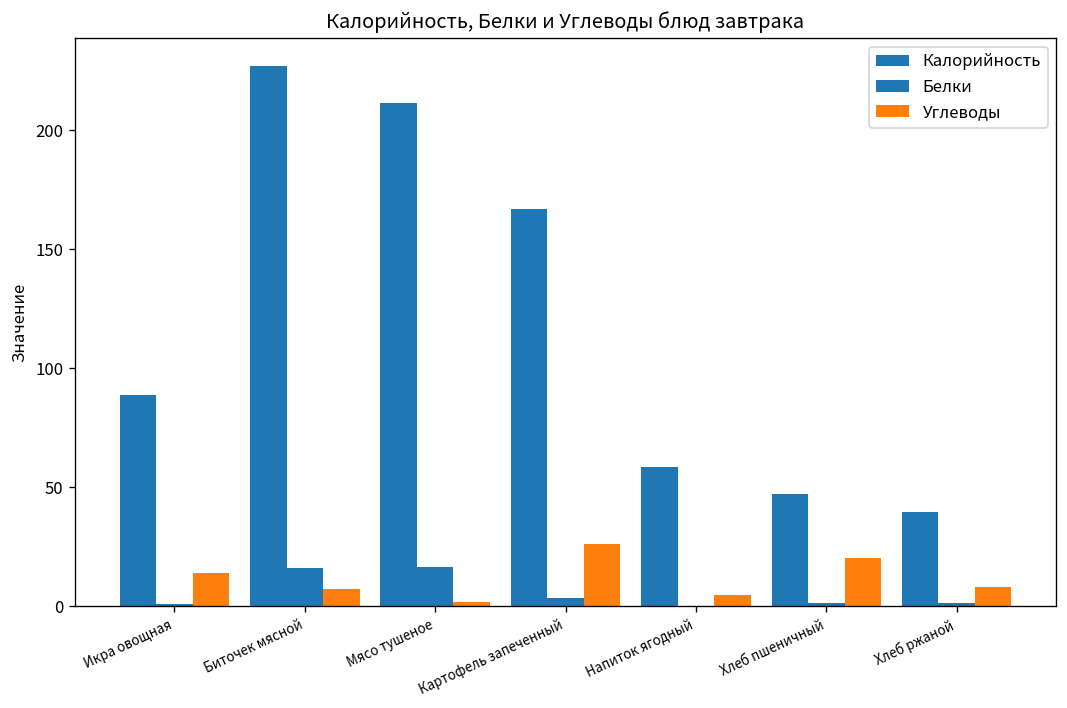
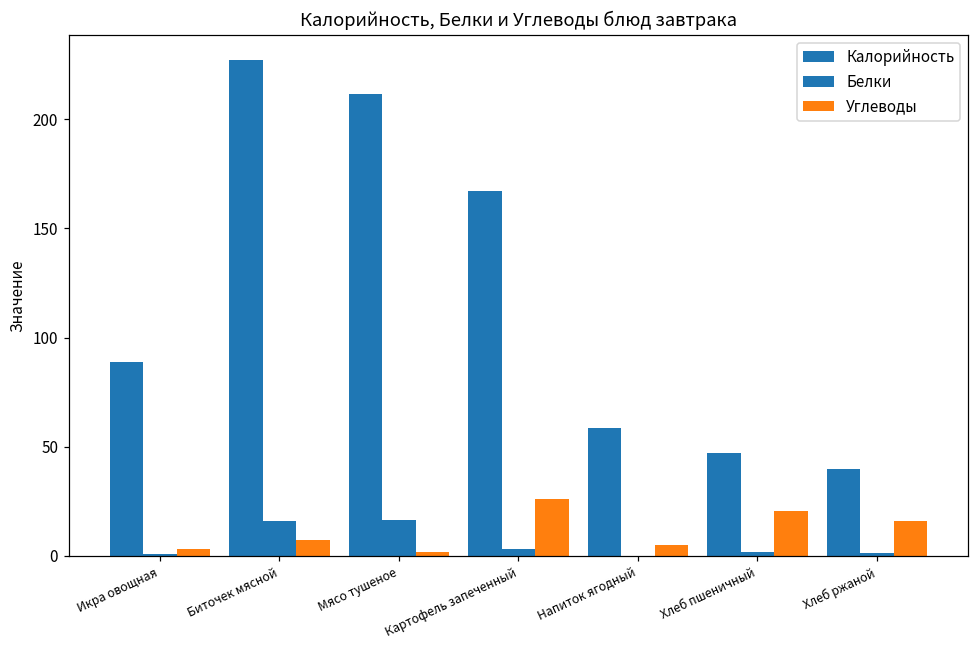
Углеводы, Икра овощная: 14 -> 3
Углеводы, Хлеб ржаной: 8 -> 16
